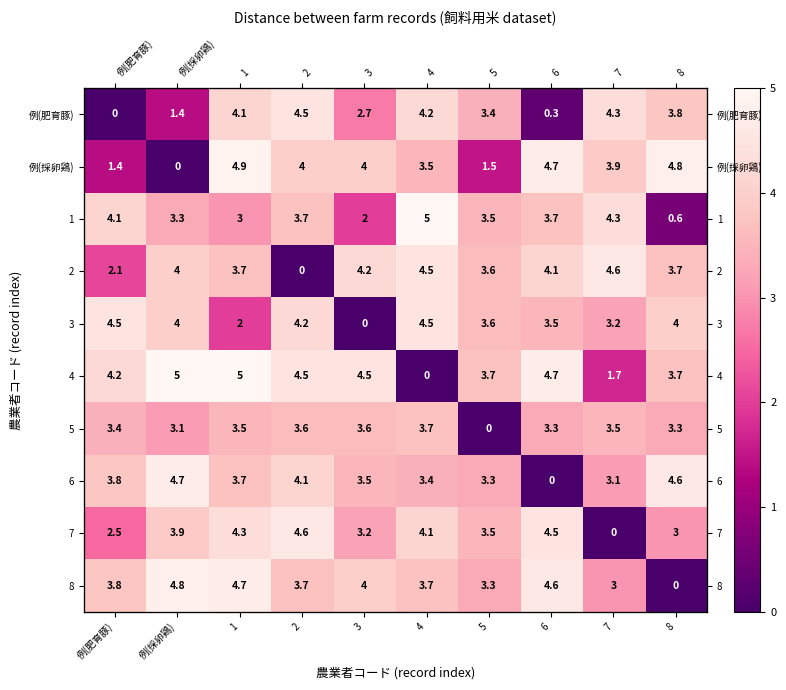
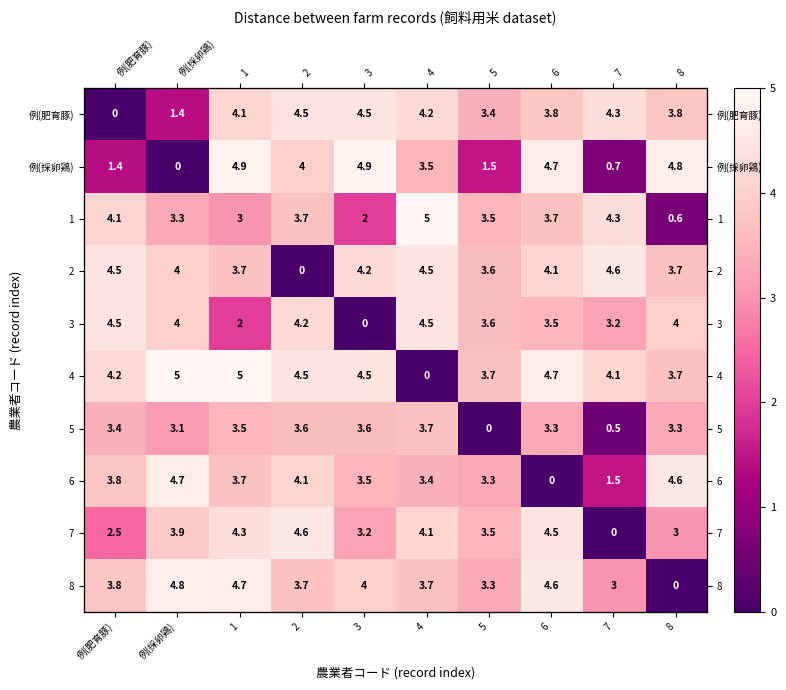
例(肥育豚), 3: 2.7 -> 4.5
例(肥育豚), 6: 0.3 -> 3.8
例(採卵鶏), 3: 4 -> 4.9
例(採卵鶏), 7: 3.9 -> 0.7
2, 例(肥育豚): 2.1 -> 4.5
4, 7: 1.7 -> 4.1
5, 7: 3.5 -> 0.5
6, 7: 3.1 -> 1.5
